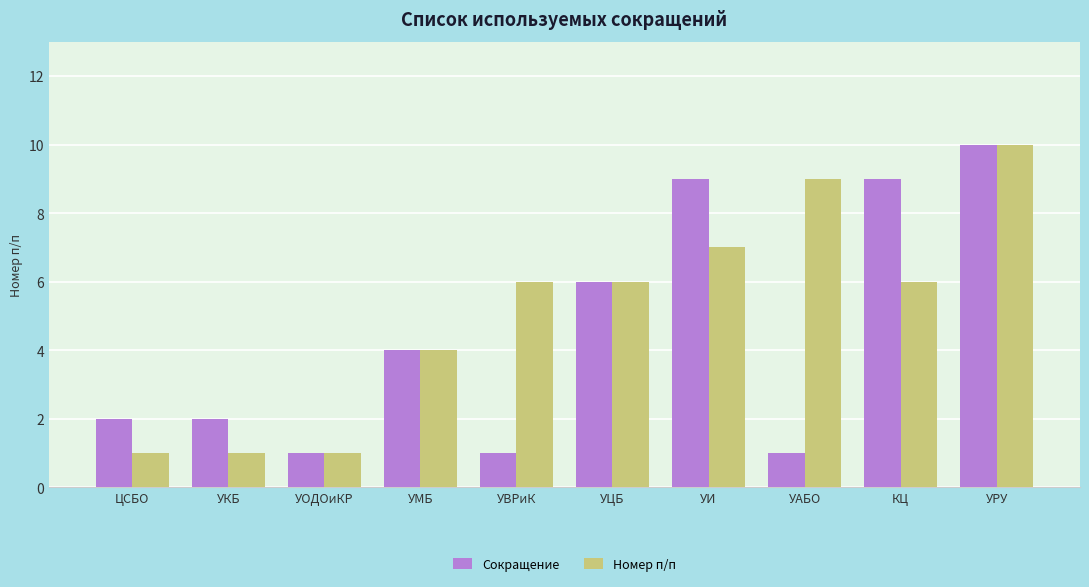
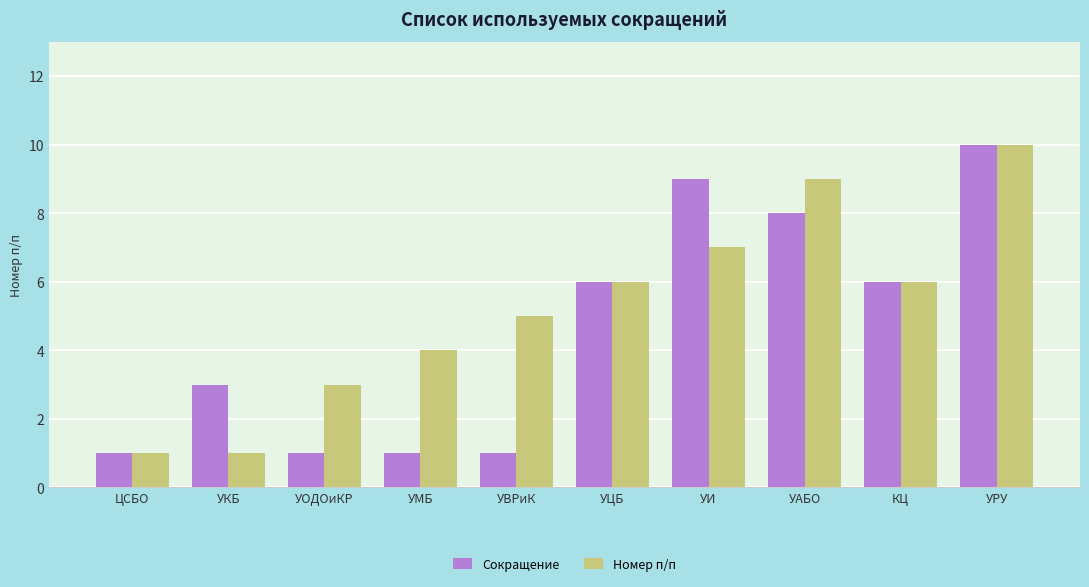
Сокращение, ЦСБО: 2 -> 1
Сокращение, УКБ: 2 -> 3
Номер п/п, УОДОиКР: 1 -> 3
Сокращение, УМБ: 4 -> 1
Номер п/п, УВРиК: 6 -> 5
Сокращение, УАБО: 1 -> 8
Сокращение, КЦ: 9 -> 6
